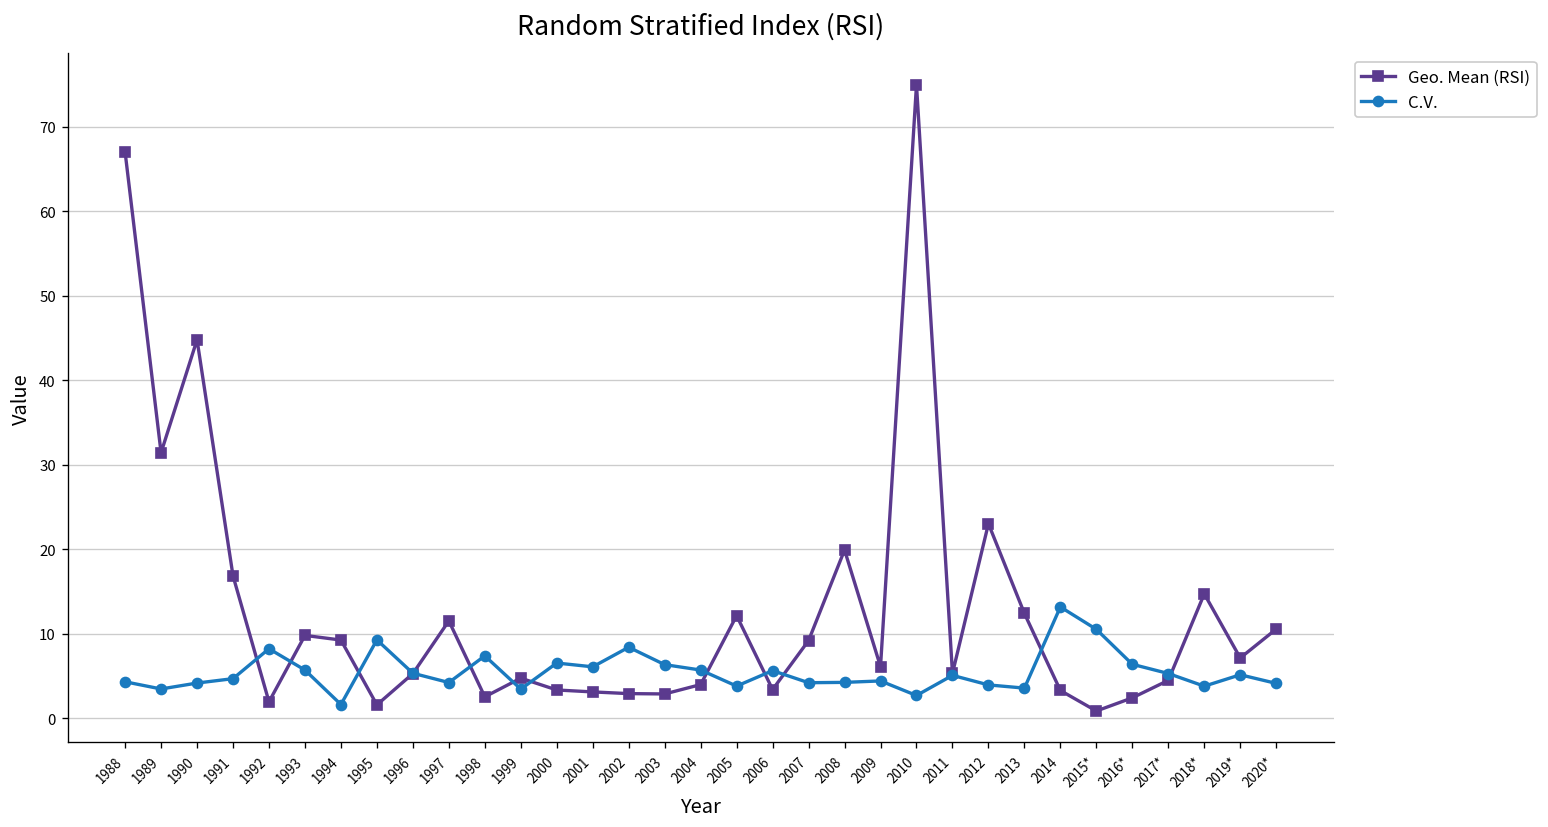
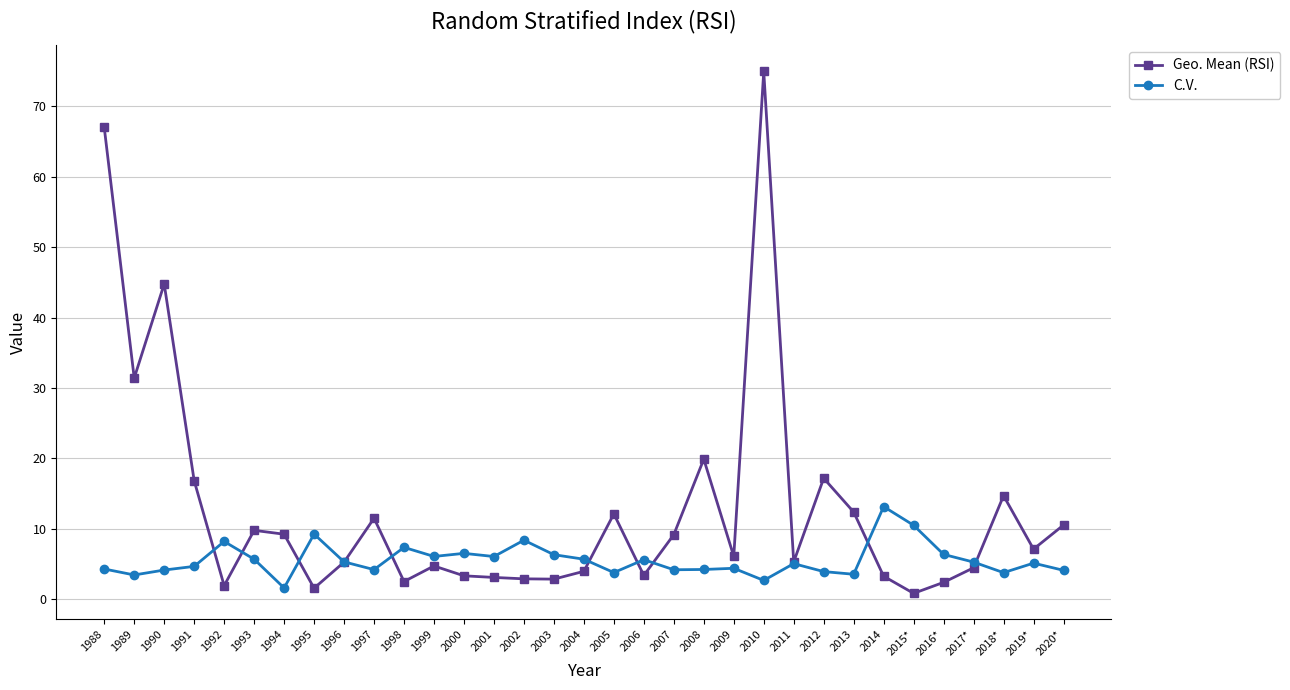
C.V., 1999: 3 -> 6
Geo. Mean (RSI), 2012: 23 -> 17
